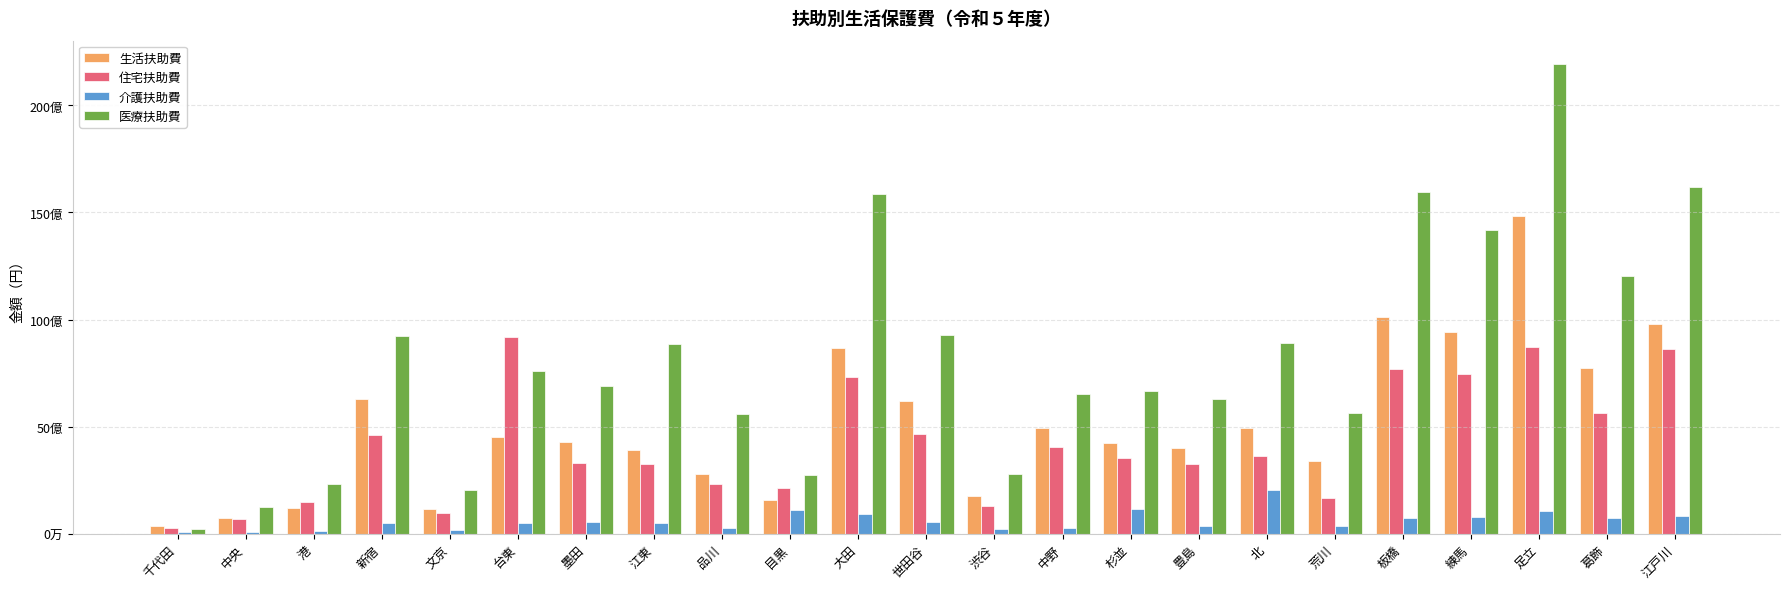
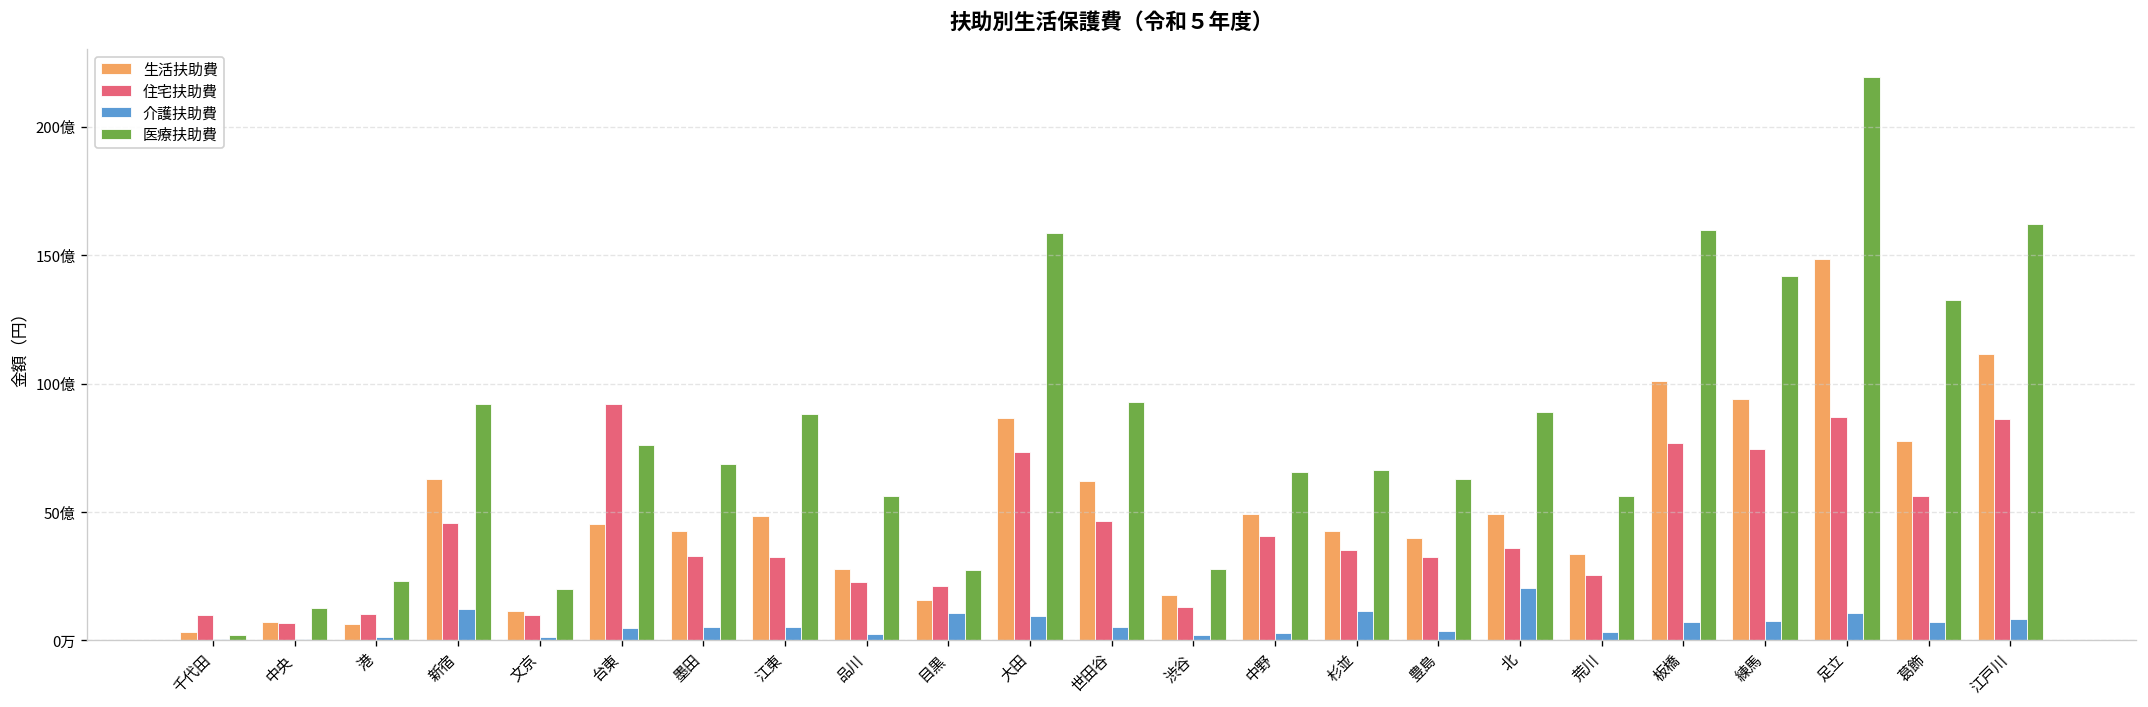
住宅扶助費, 千代田: 3億 -> 10億
生活扶助費, 港: 12億 -> 6億
住宅扶助費, 港: 15億 -> 10億
介護扶助費, 新宿: 5億 -> 12億
生活扶助費, 江東: 39億 -> 49億
住宅扶助費, 荒川: 17億 -> 26億
医療扶助費, 葛飾: 121億 -> 133億
生活扶助費, 江戸川: 98億 -> 112億
